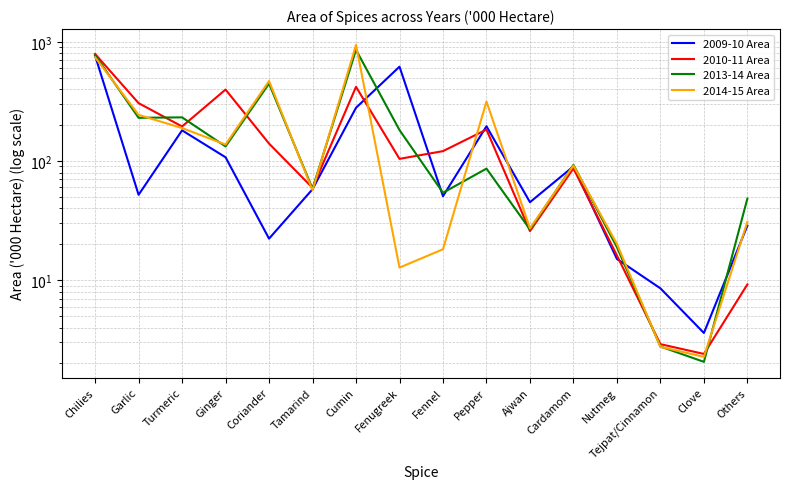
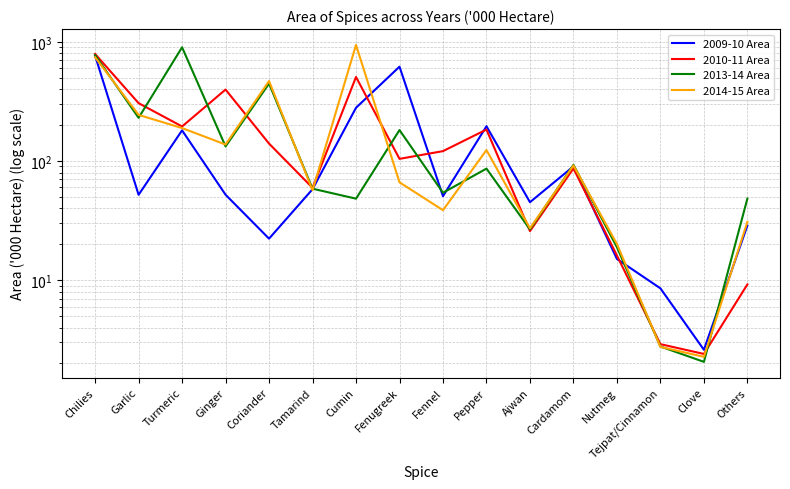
2013-14 Area, Turmeric: 230 -> 900
2009-10 Area, Ginger: 110 -> 50
2010-11 Area, Cumin: 420 -> 510
2013-14 Area, Cumin: 900 -> 48
2014-15 Area, Fenugreek: 13 -> 70
2014-15 Area, Fennel: 18 -> 39
2014-15 Area, Pepper: 320 -> 120
2009-10 Area, Clove: 3.6 -> 2.6
